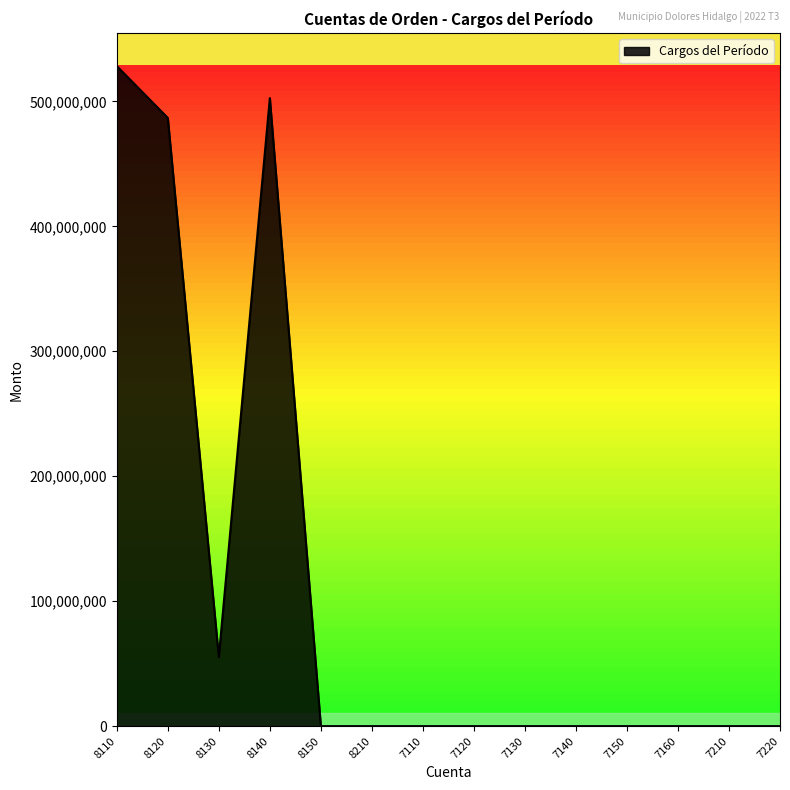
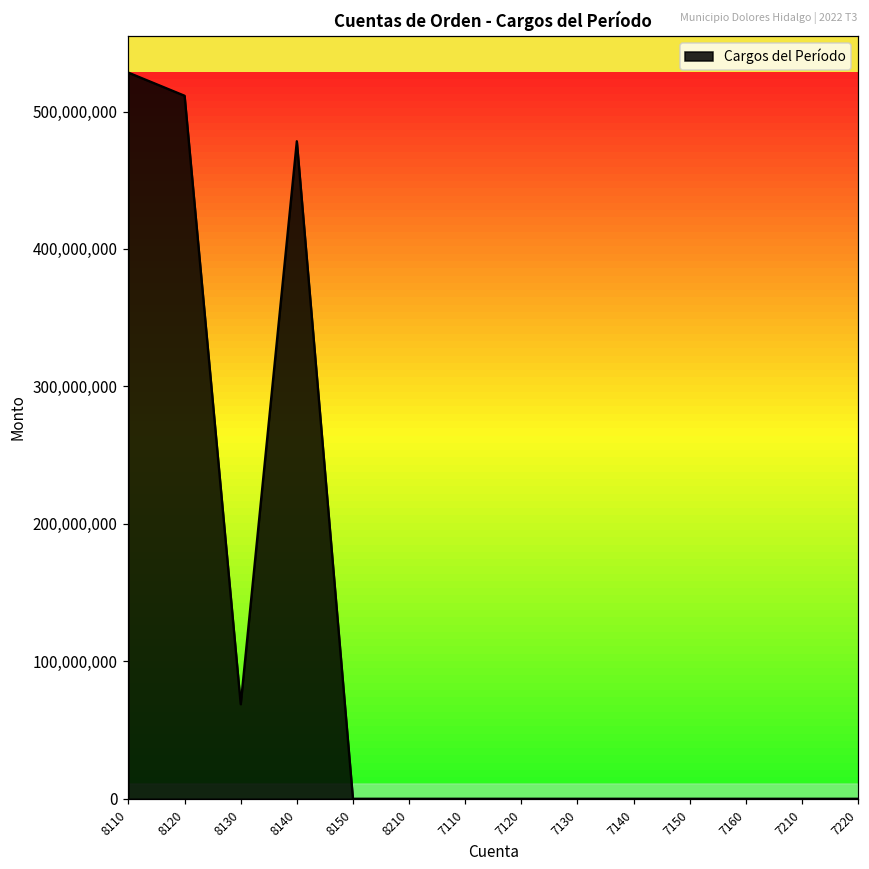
8120: 487,000,000 -> 511,000,000
8130: 55,000,000 -> 69,000,000
8140: 503,000,000 -> 478,000,000
